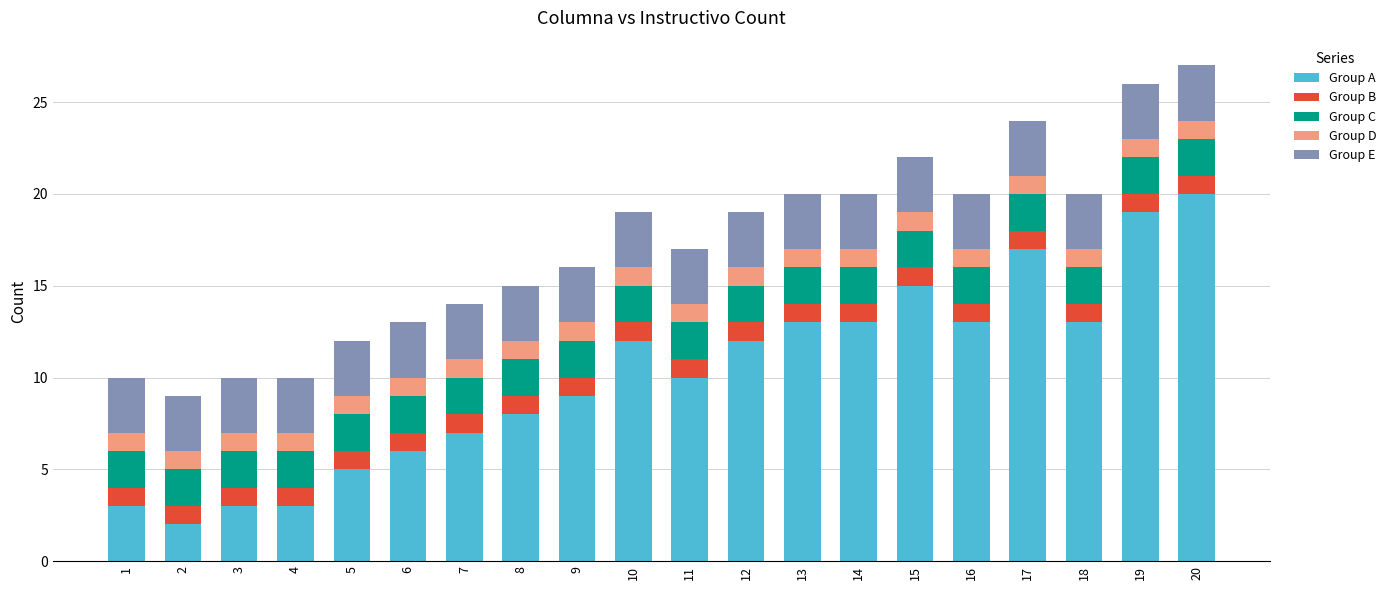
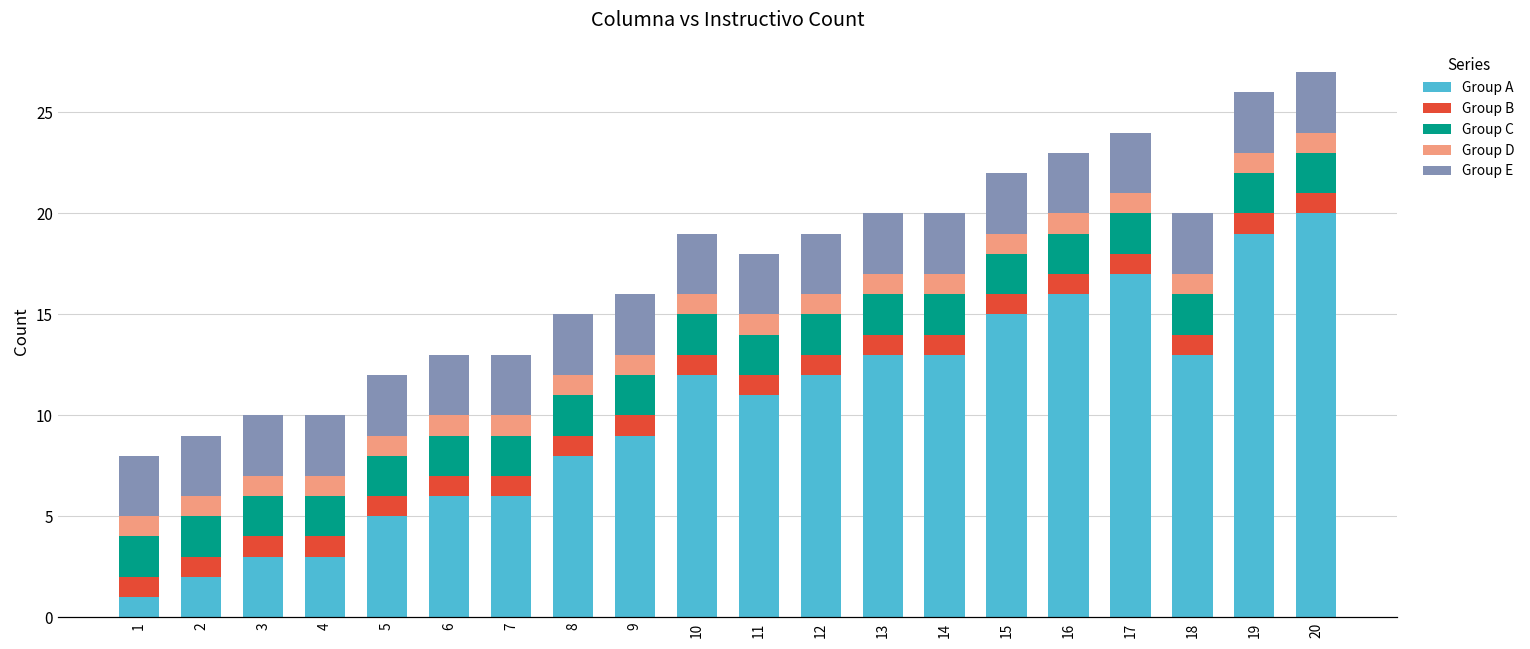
Group A, 1: 3 -> 1
Group A, 7: 7 -> 6
Group A, 11: 10 -> 11
Group A, 16: 13 -> 16
